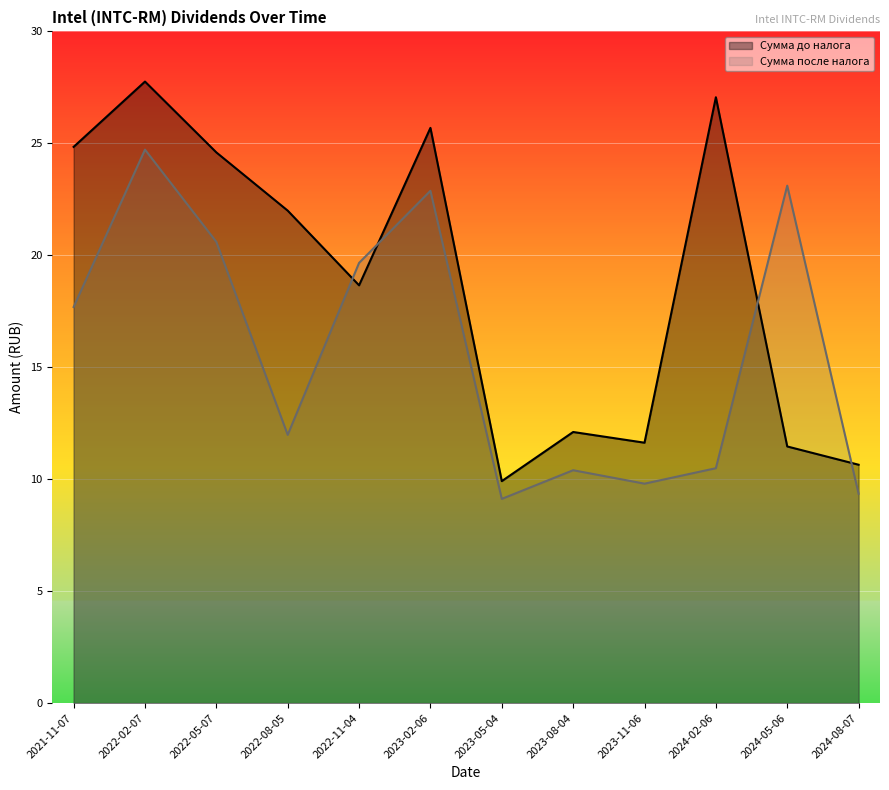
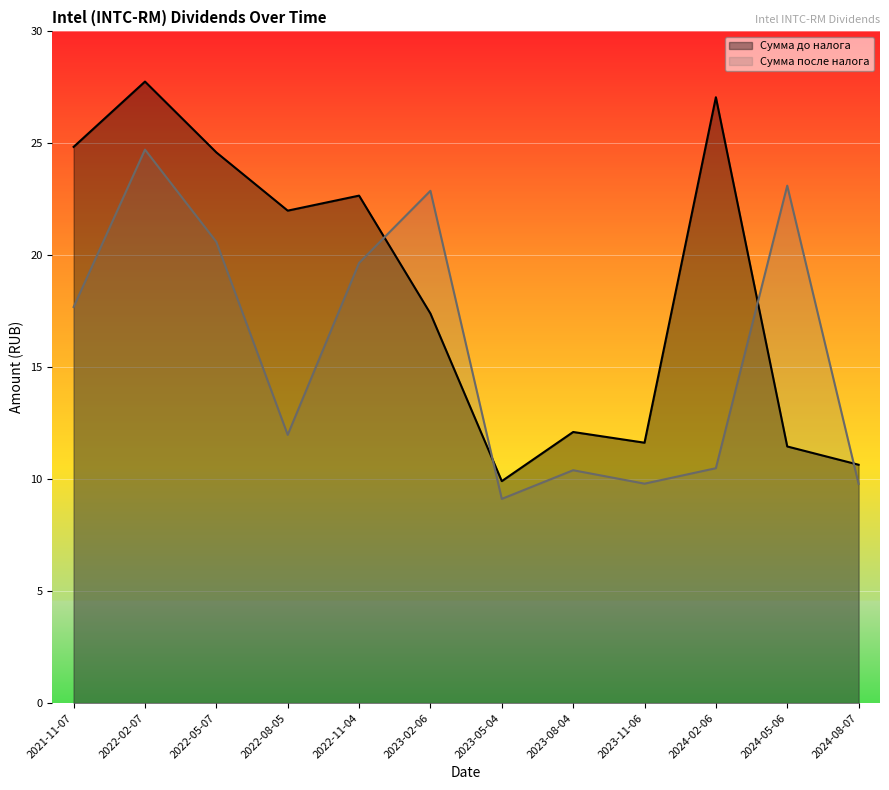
Сумма до налога, 2022-11-04: 18.7 -> 22.7
Сумма до налога, 2023-02-06: 25.7 -> 17.4
Сумма после налога, 2024-08-07: 9.4 -> 9.8
